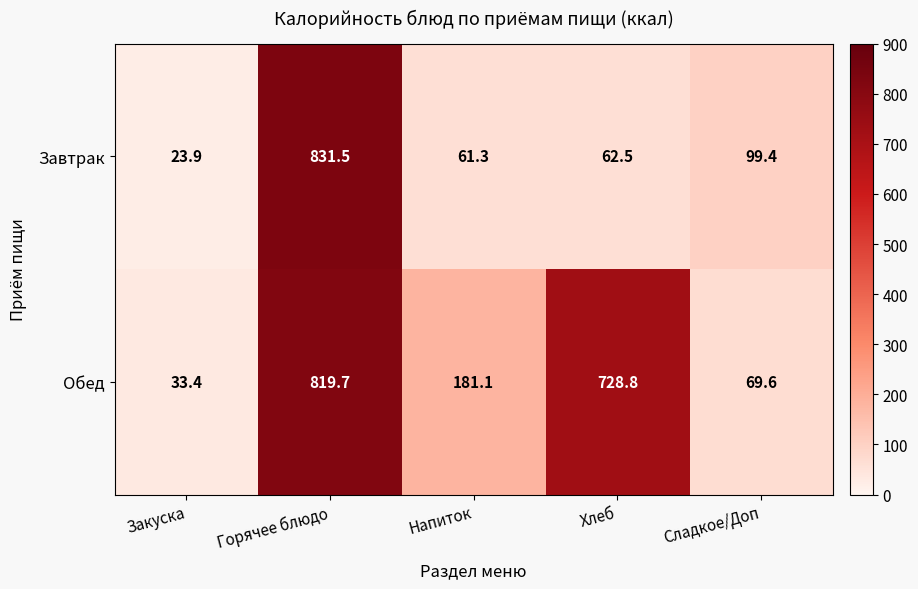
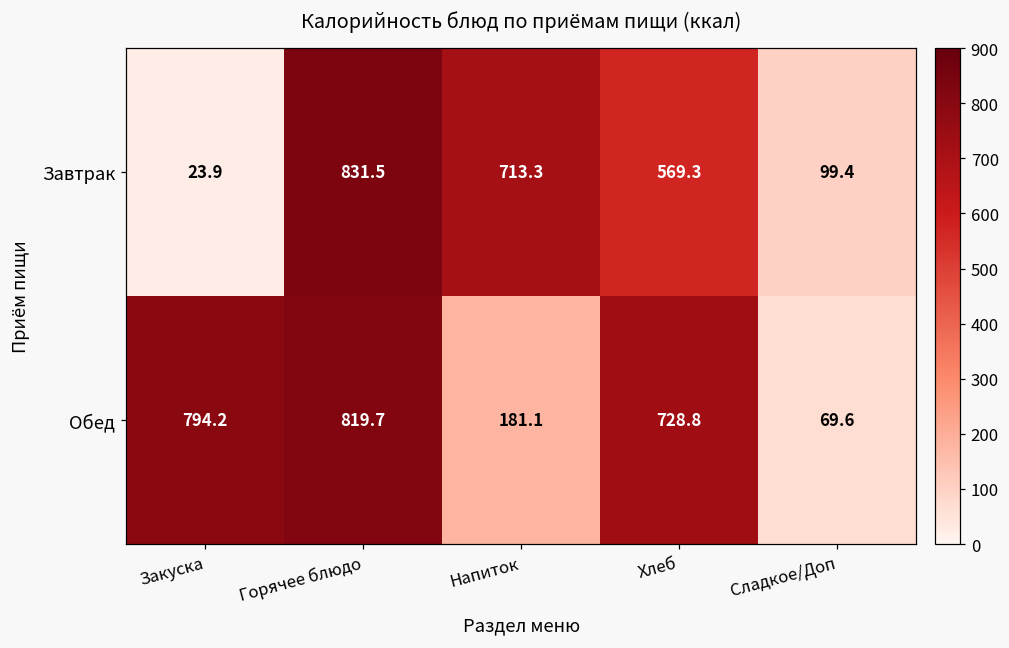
Завтрак, Напиток: 61.3 -> 713.3
Завтрак, Хлеб: 62.5 -> 569.3
Обед, Закуска: 33.4 -> 794.2
